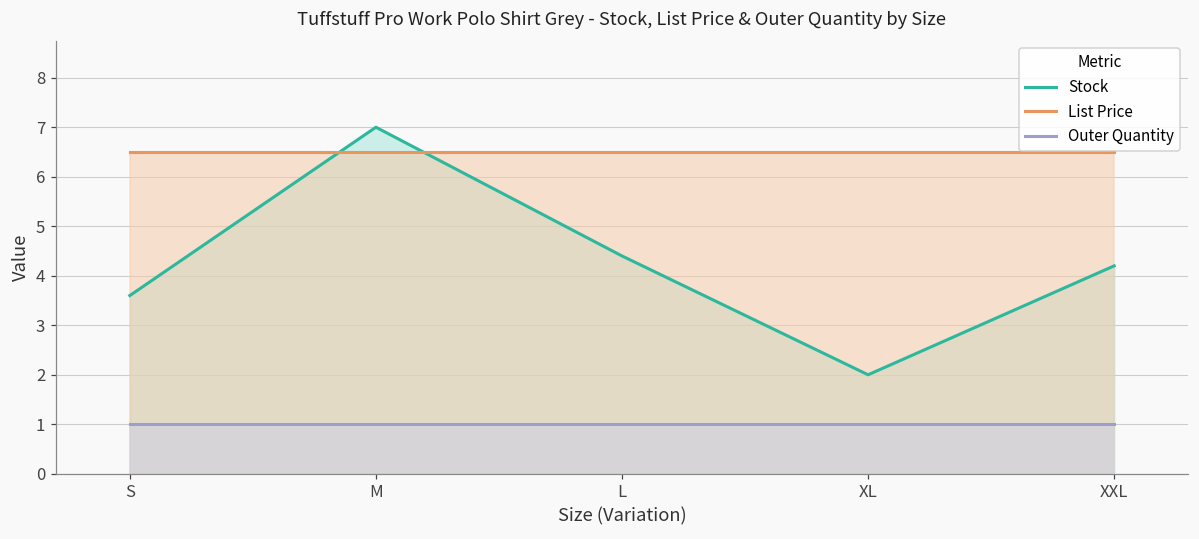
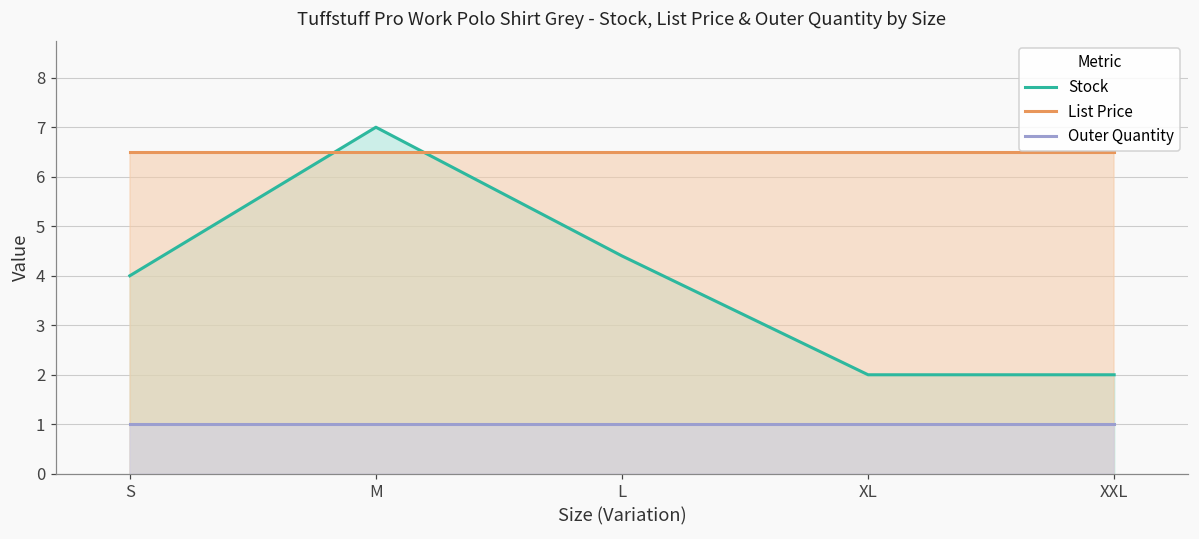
Stock, S: 3.6 -> 4.0
Stock, XXL: 4.2 -> 2.0
